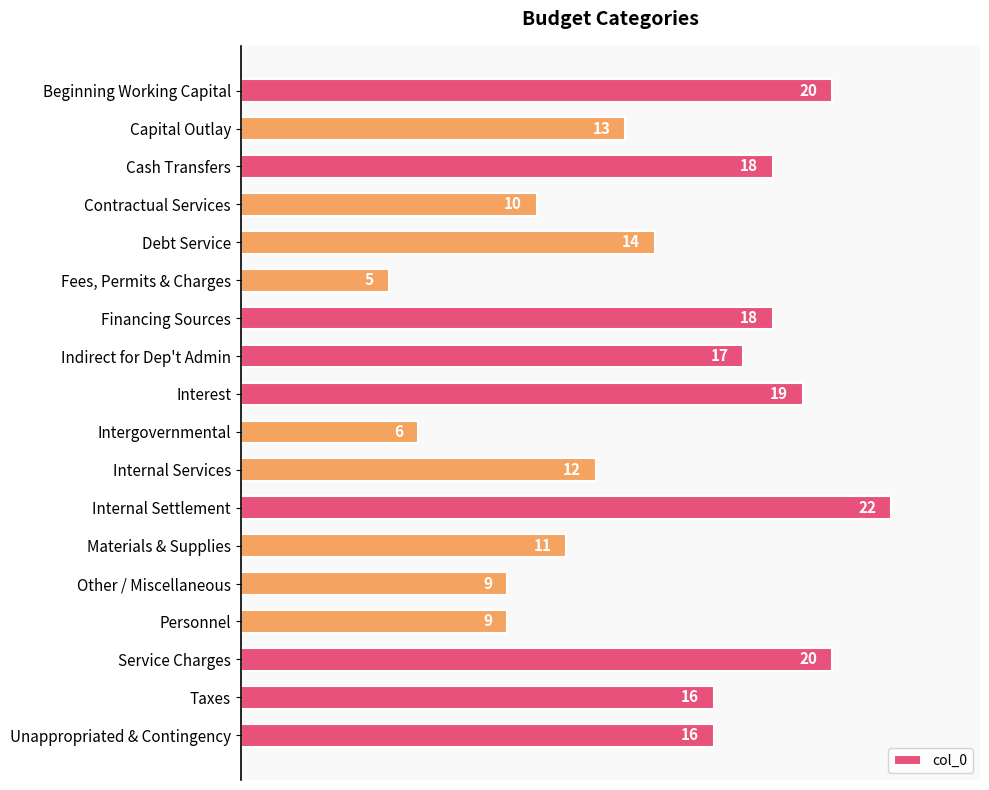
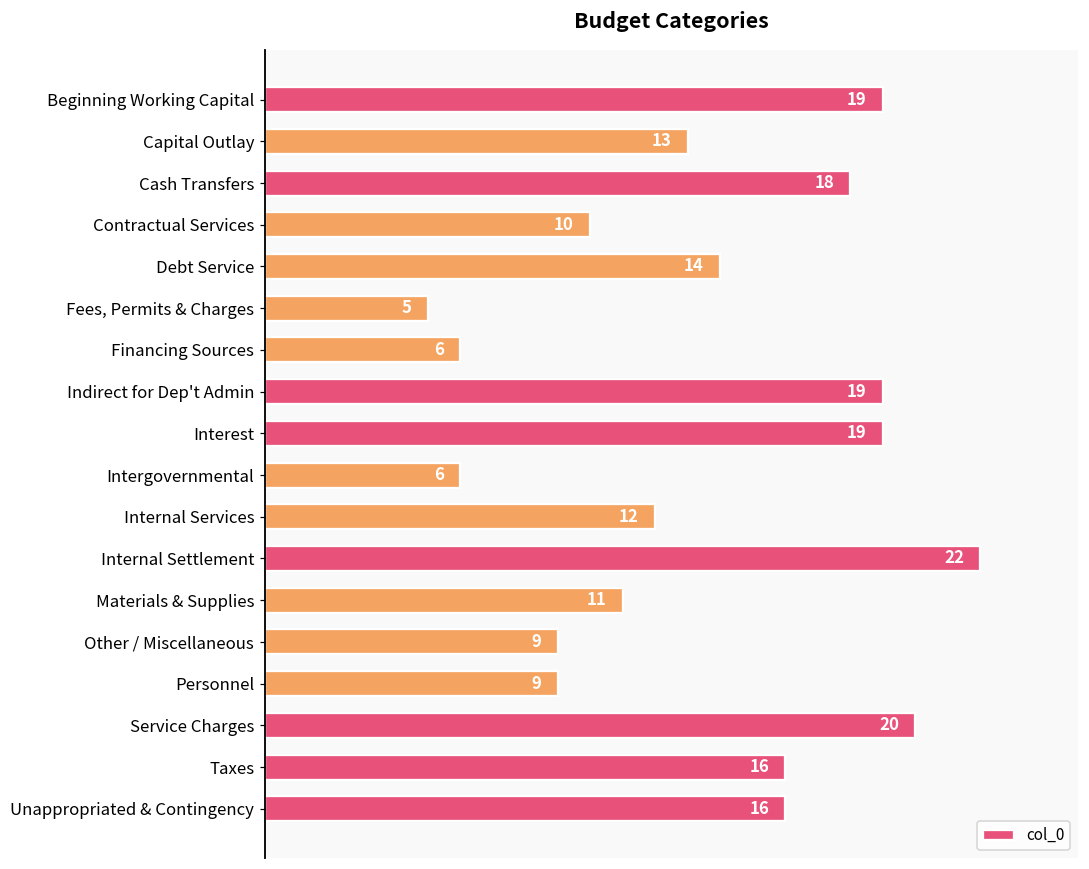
Beginning Working Capital: 20 -> 19
Financing Sources: 18 -> 6
Indirect for Dep't Admin: 17 -> 19
